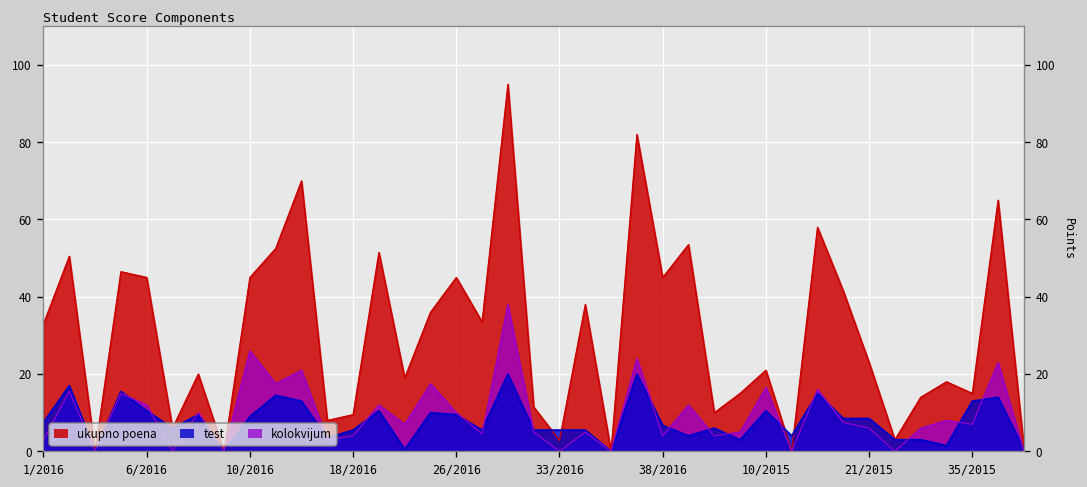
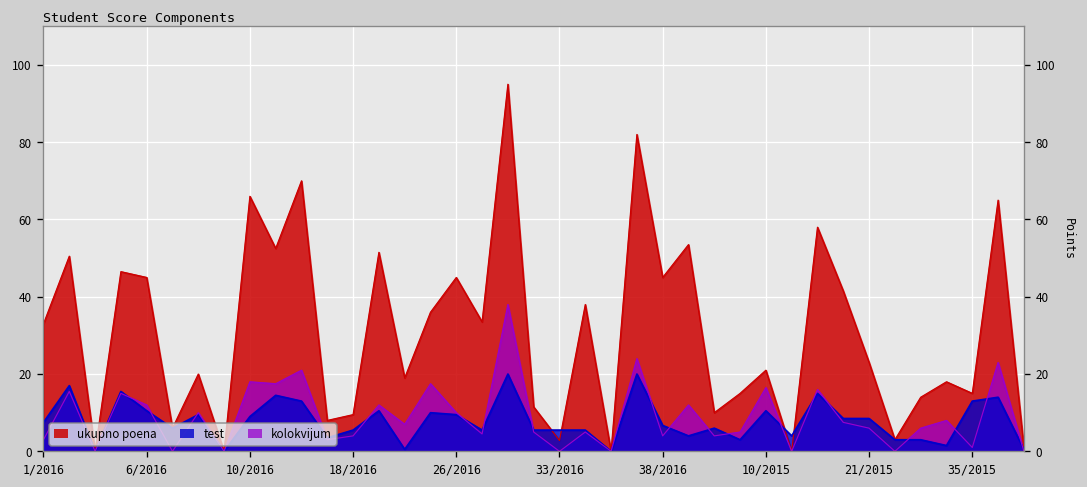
ukupno poena, 10/2016: 45 -> 66
kolokvijum, 10/2016: 26 -> 18
kolokvijum, 35/2015: 7 -> 1
